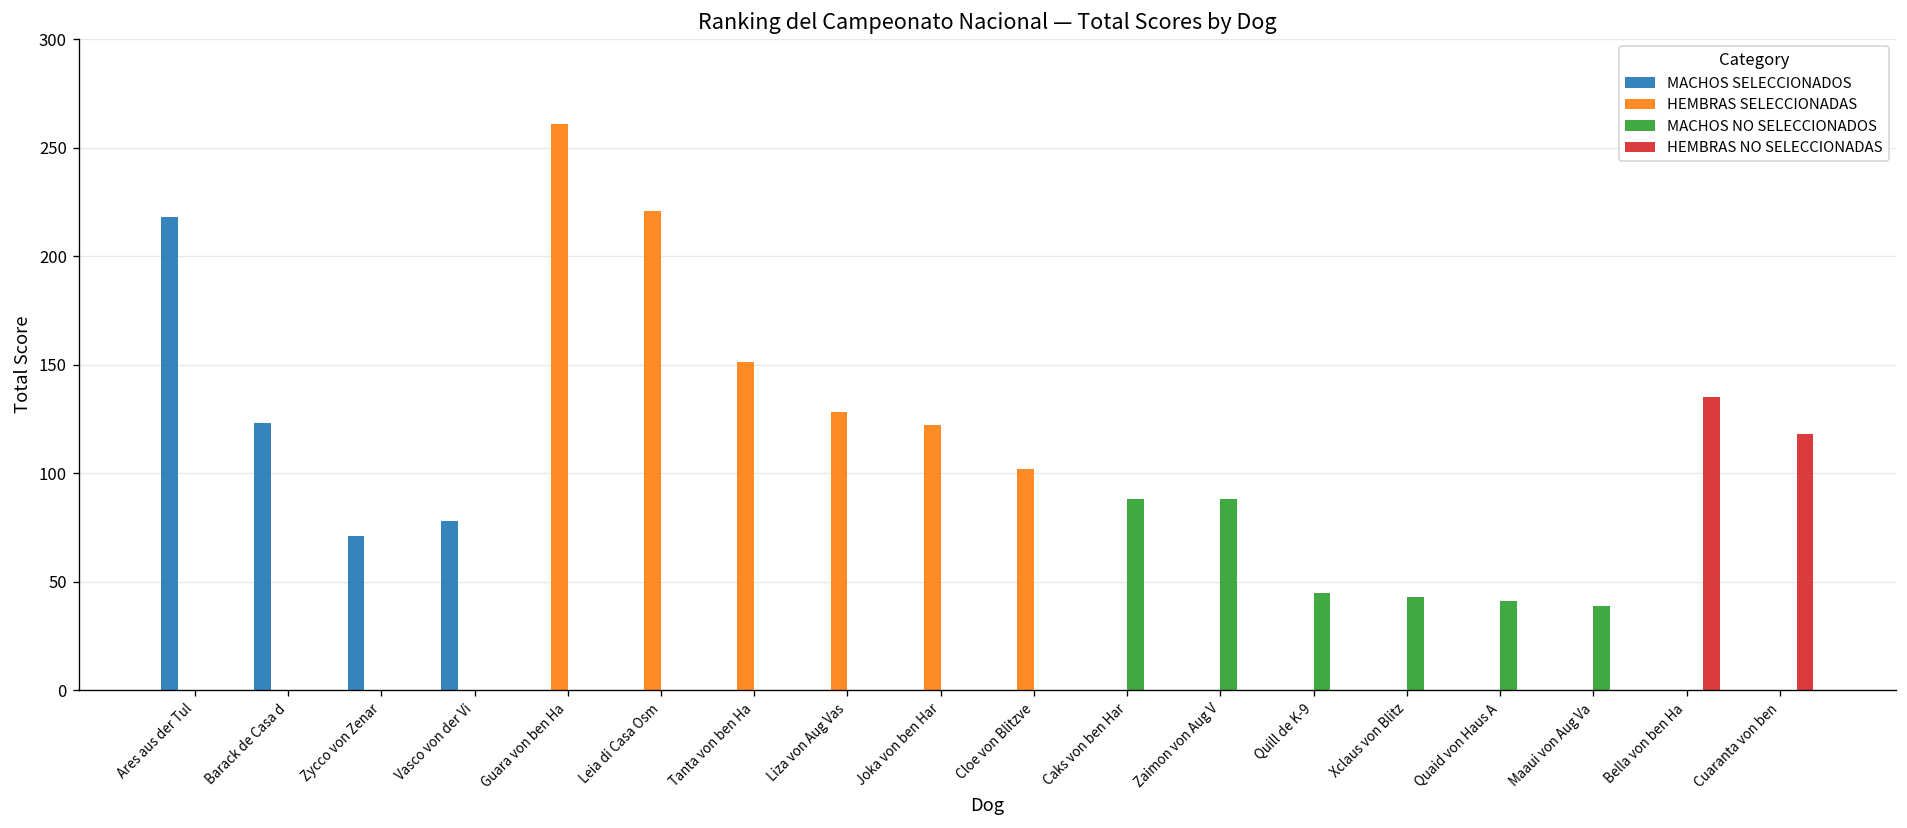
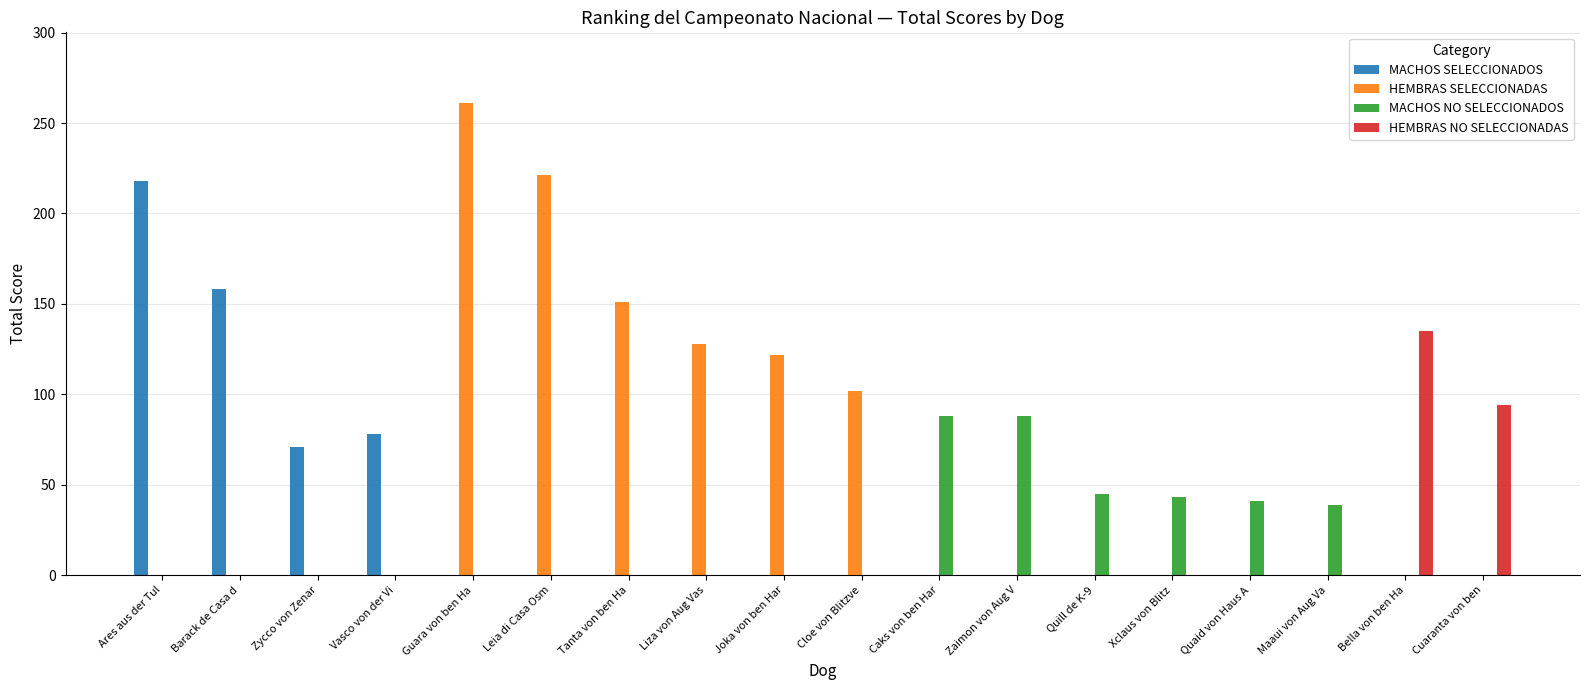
MACHOS SELECCIONADOS, Barack de Casa d: 123 -> 158
HEMBRAS NO SELECCIONADAS, Cuaranta von ben: 118 -> 94
